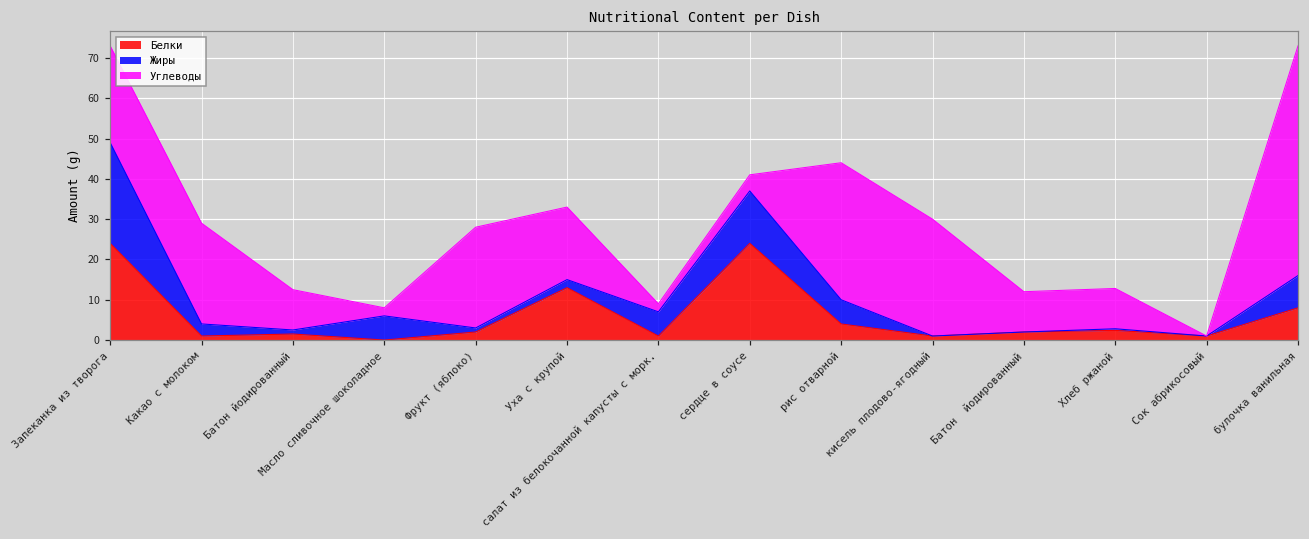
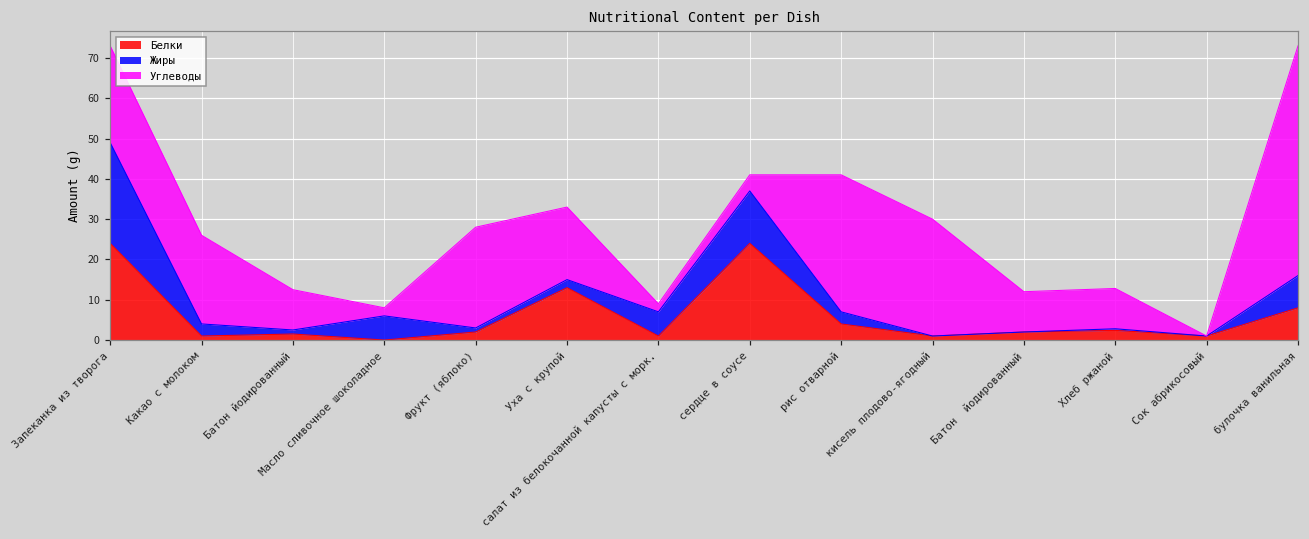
Углеводы, Какао с молоком: 25 -> 22
Жиры, рис отварной: 6 -> 3
